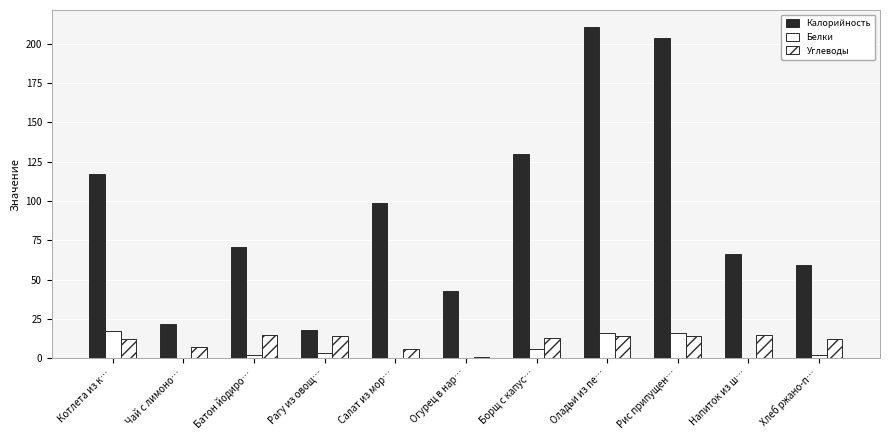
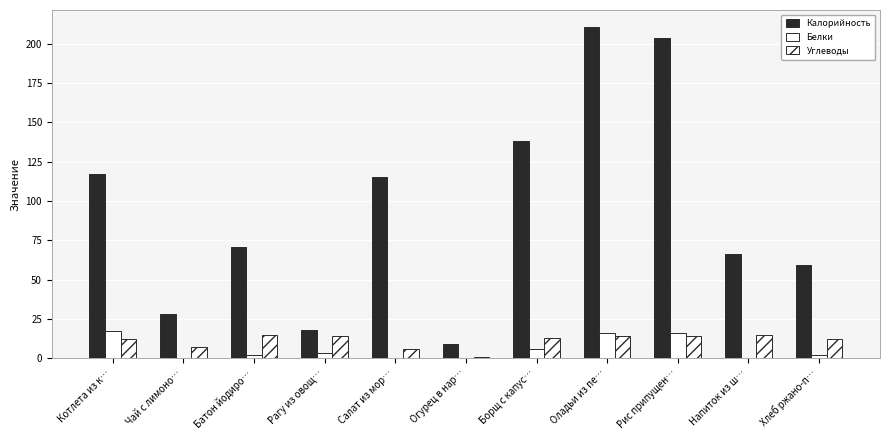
Калорийность, Чай с лимоно…: 22 -> 28
Калорийность, Салат из мор…: 99 -> 115
Калорийность, Огурец в нар…: 43 -> 9
Калорийность, Борщ с капус…: 130 -> 138
